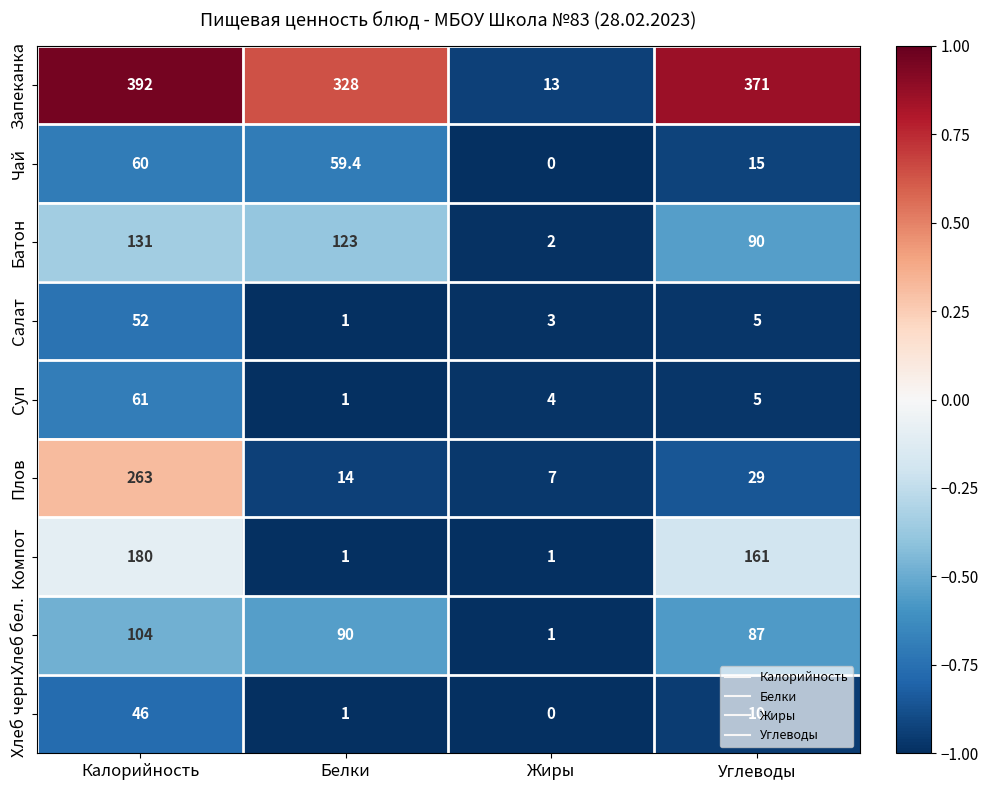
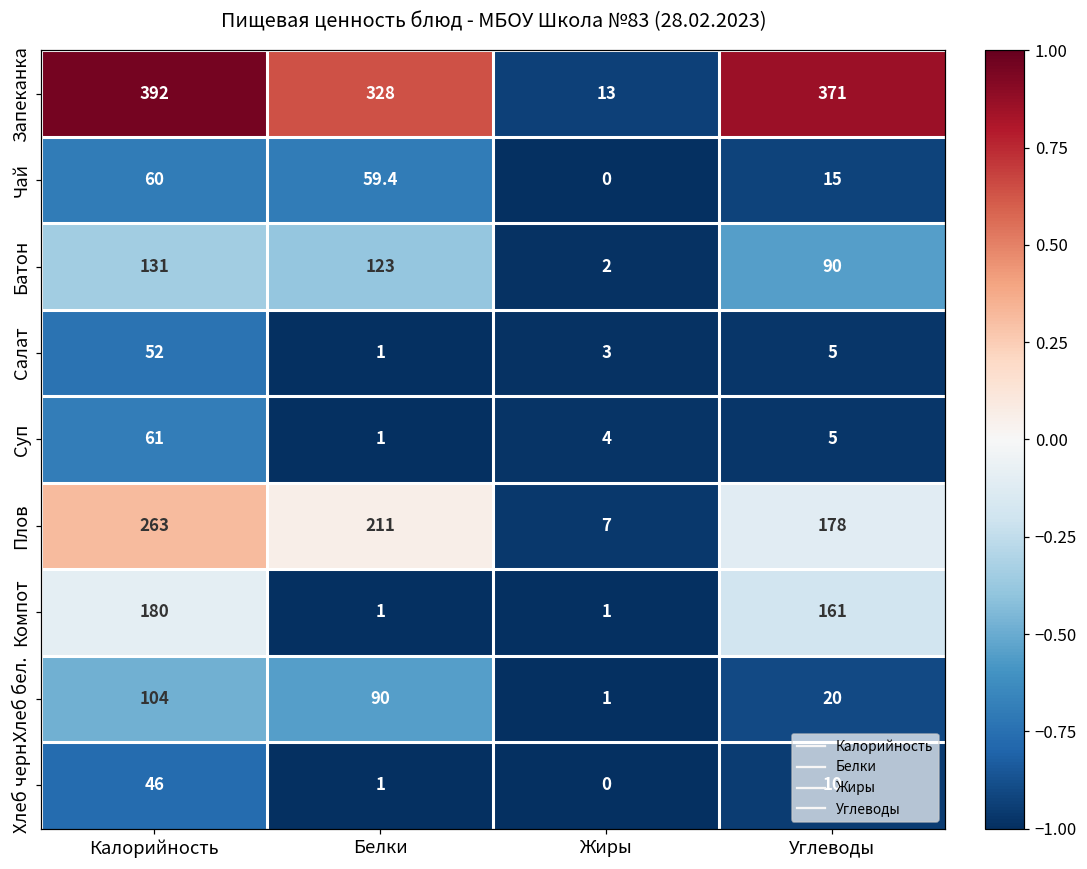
Плов, Белки: 14 -> 211
Плов, Углеводы: 29 -> 178
Хлеб бел., Углеводы: 87 -> 20
